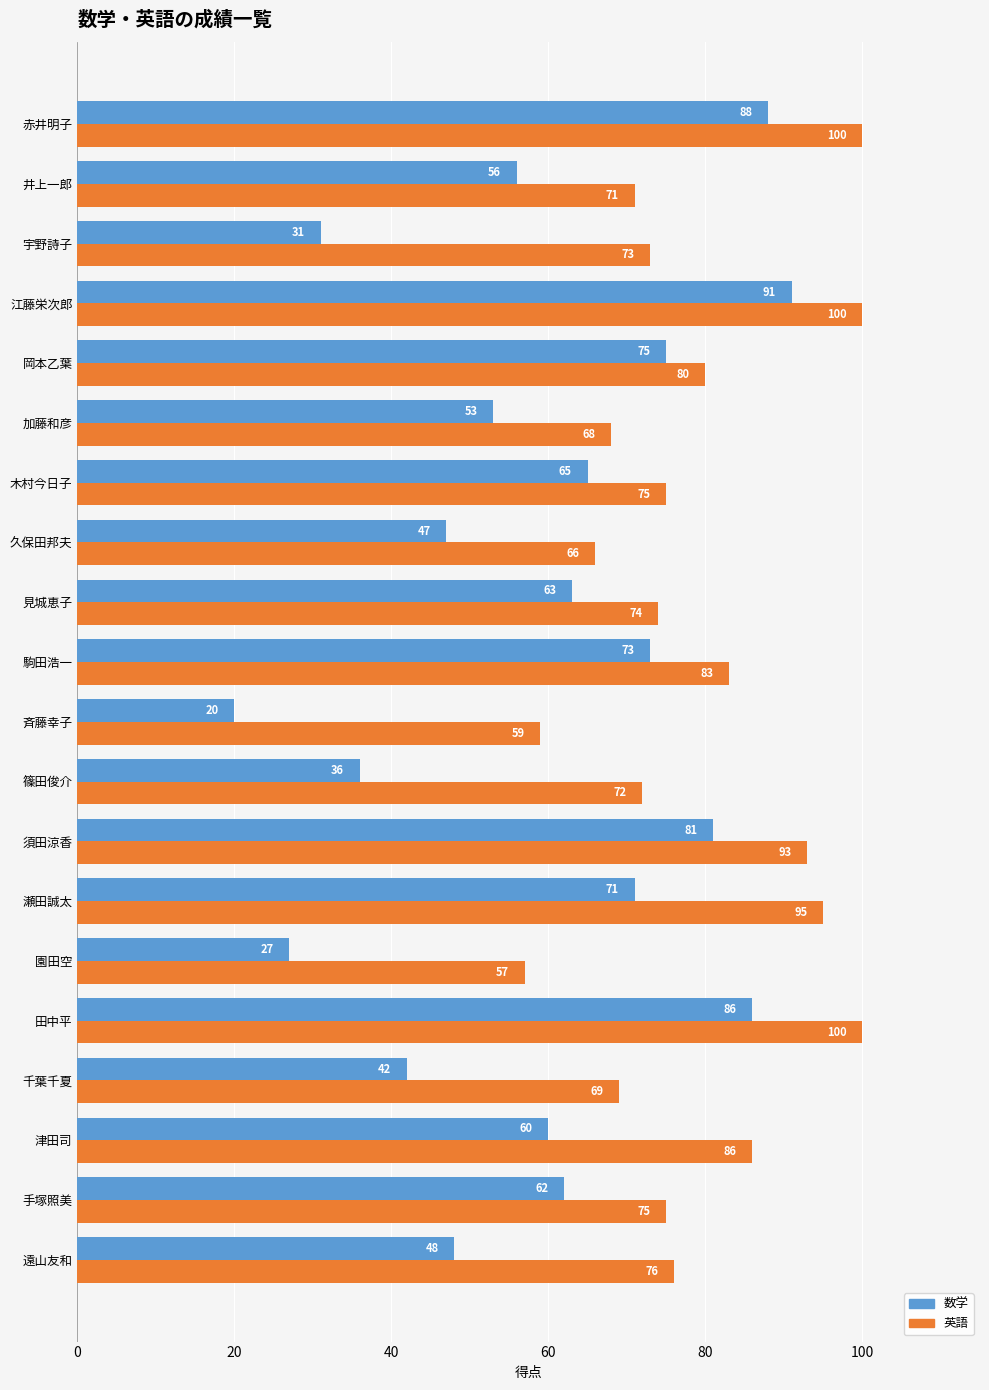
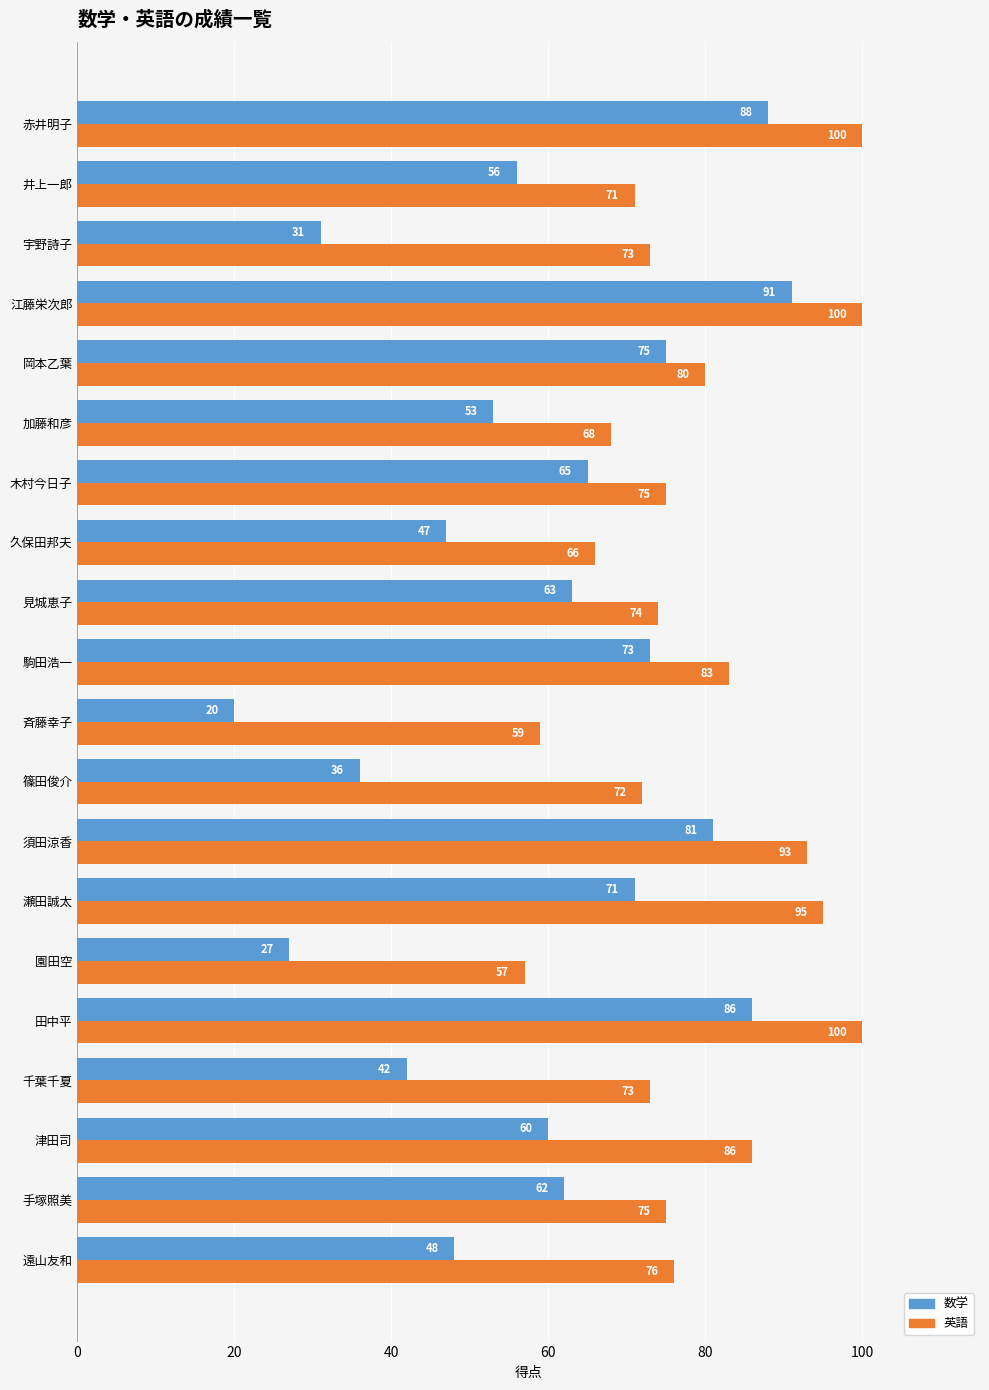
英語, 千葉千夏: 69 -> 73
